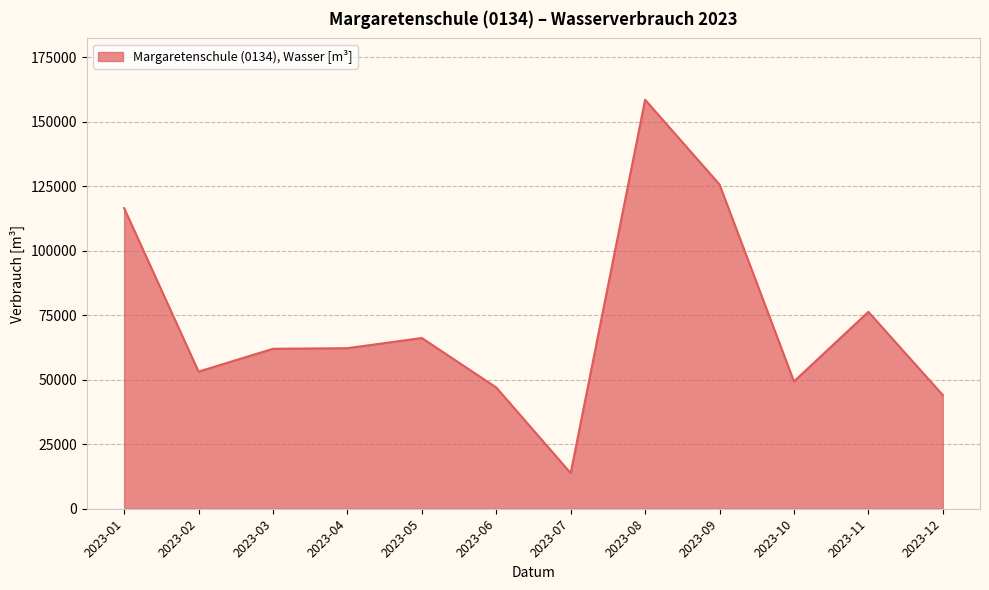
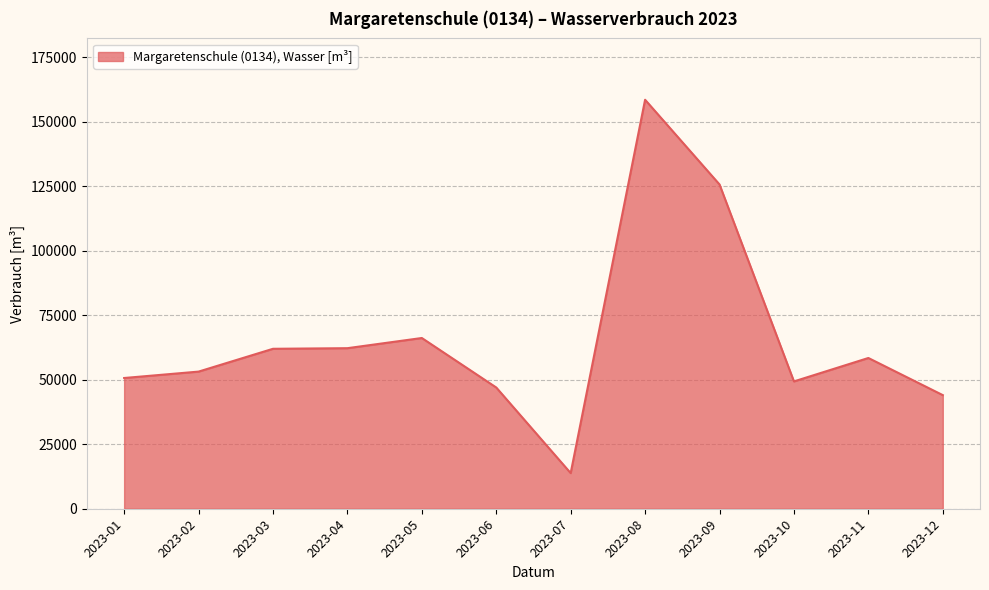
2023-01: 117000 -> 51000
2023-11: 76000 -> 58000
